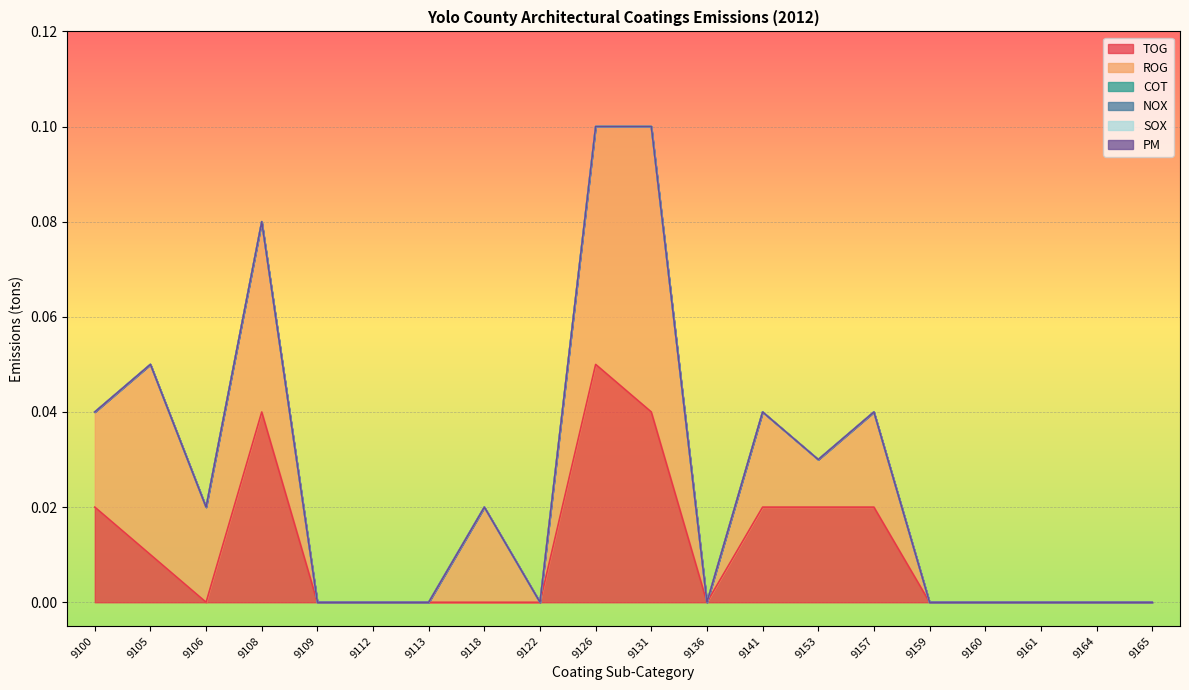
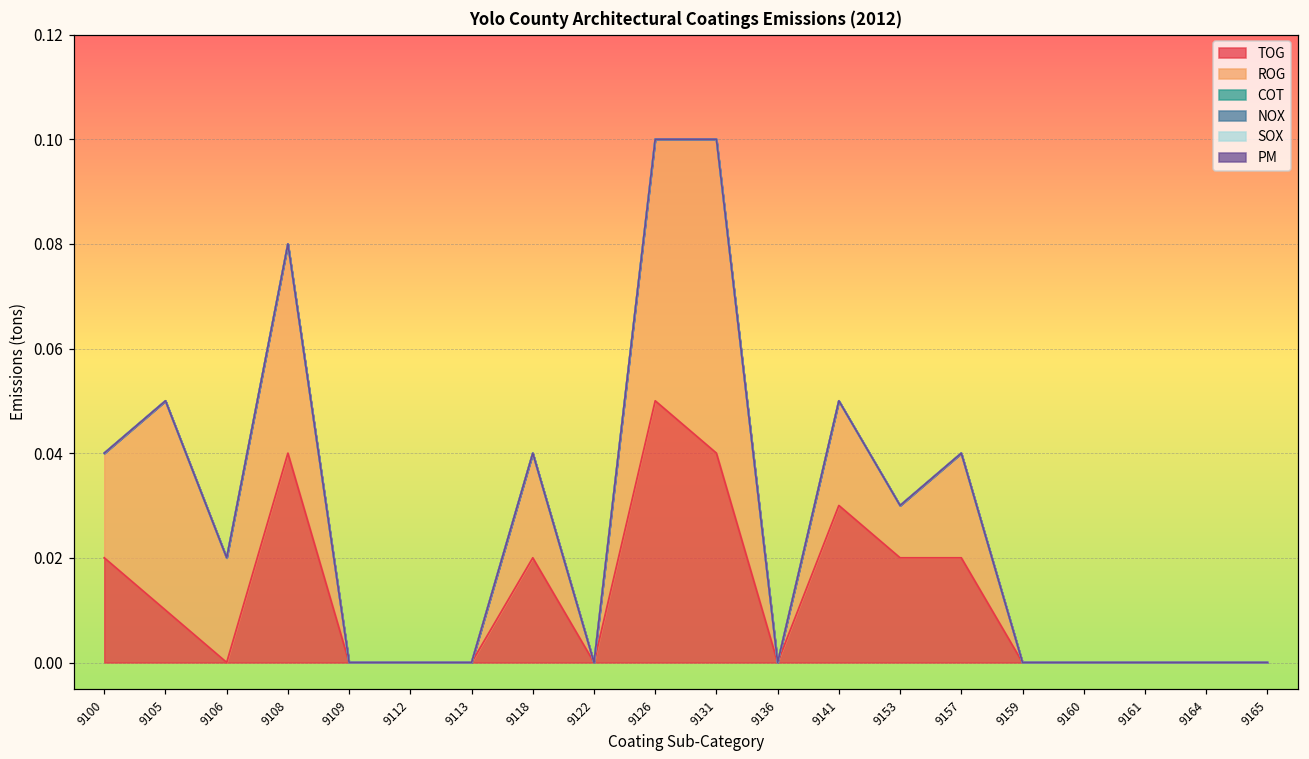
TOG, 9118: 0.00 -> 0.02
TOG, 9141: 0.02 -> 0.03
